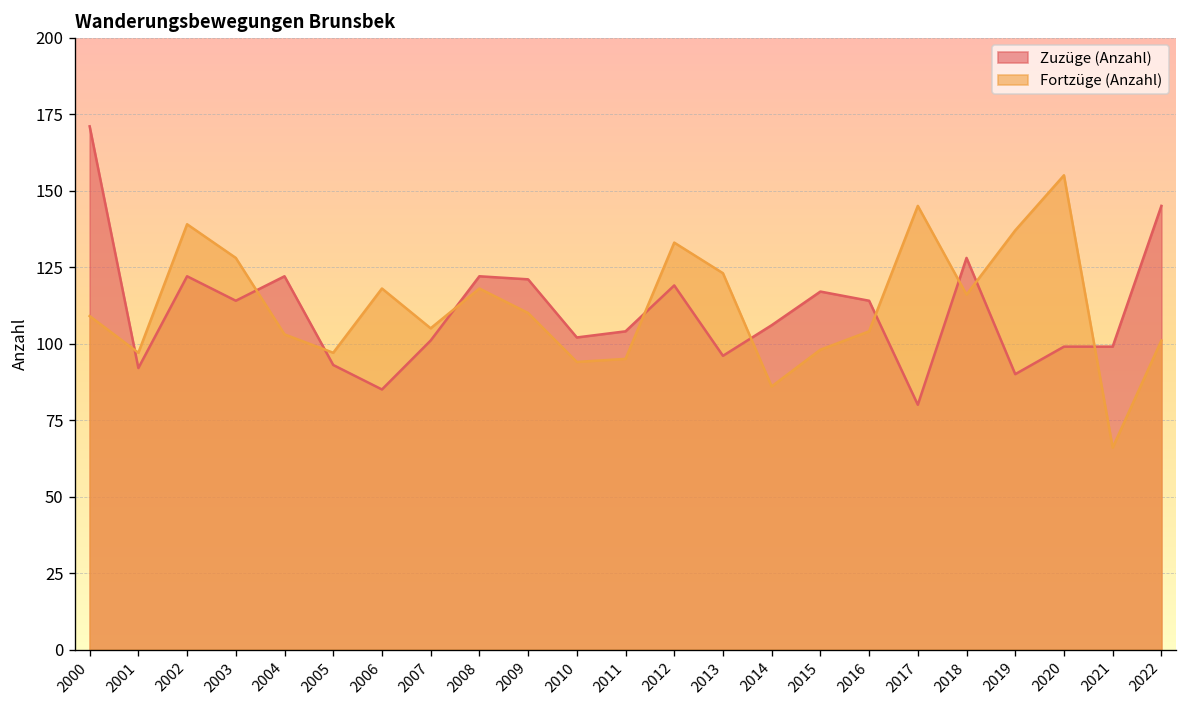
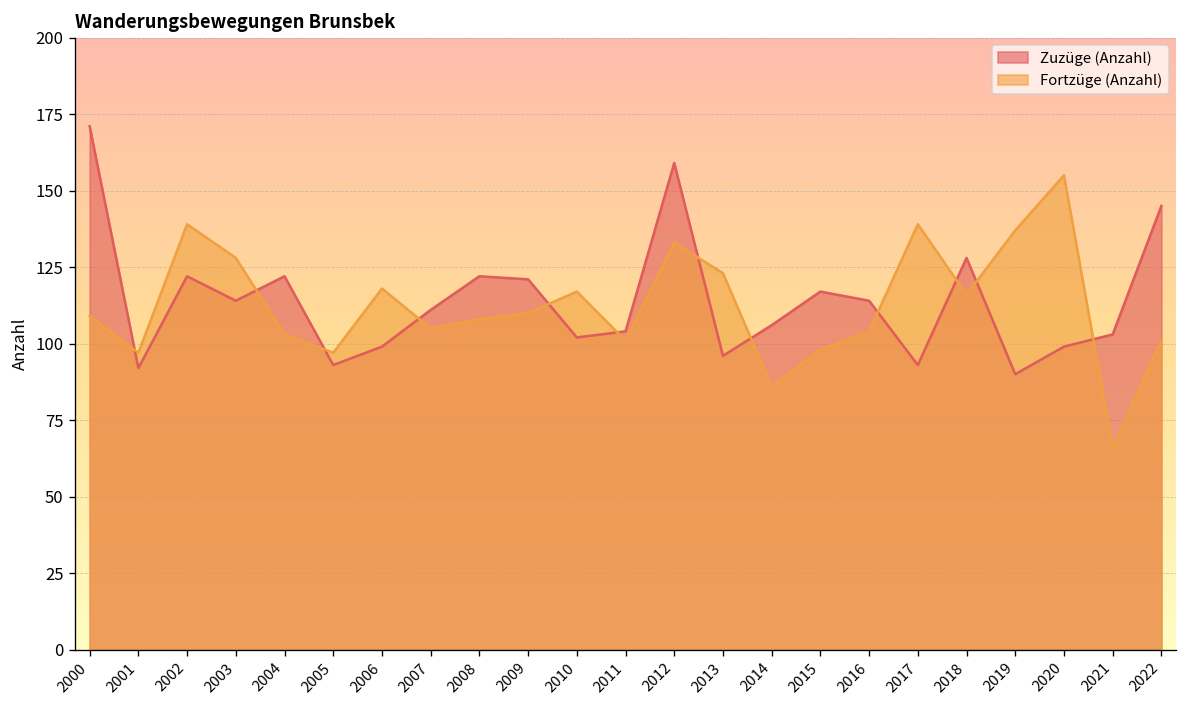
Zuzüge (Anzahl), 2006: 85 -> 99
Zuzüge (Anzahl), 2007: 101 -> 111
Fortzüge (Anzahl), 2008: 118 -> 108
Fortzüge (Anzahl), 2010: 94 -> 117
Fortzüge (Anzahl), 2011: 95 -> 101
Zuzüge (Anzahl), 2012: 119 -> 159
Zuzüge (Anzahl), 2017: 80 -> 93
Fortzüge (Anzahl), 2017: 145 -> 139
Zuzüge (Anzahl), 2021: 99 -> 103
